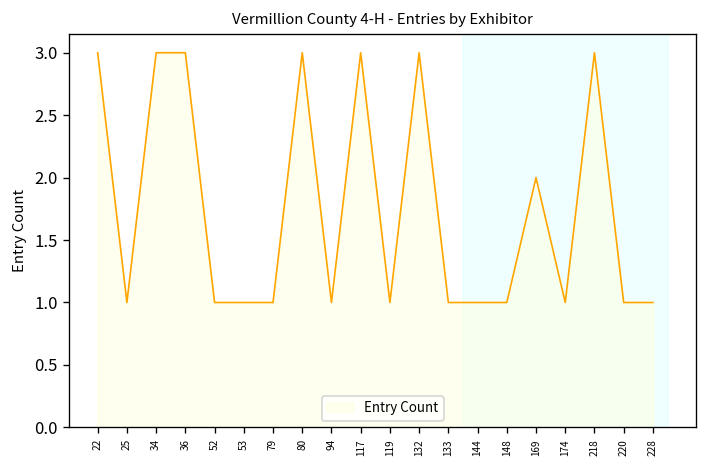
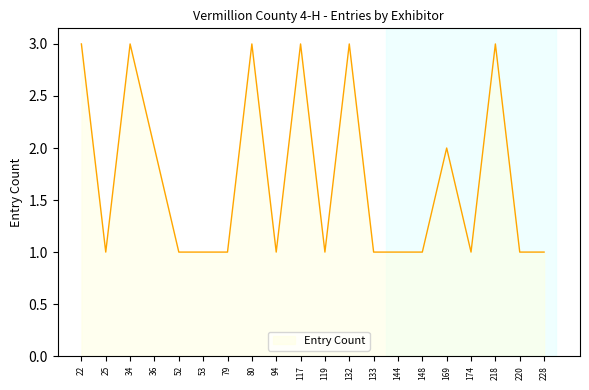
36: 3 -> 2
